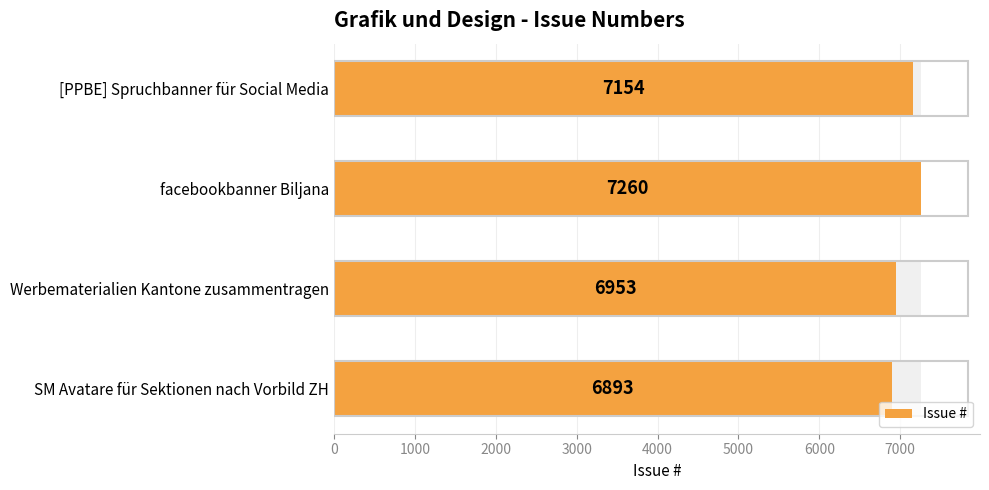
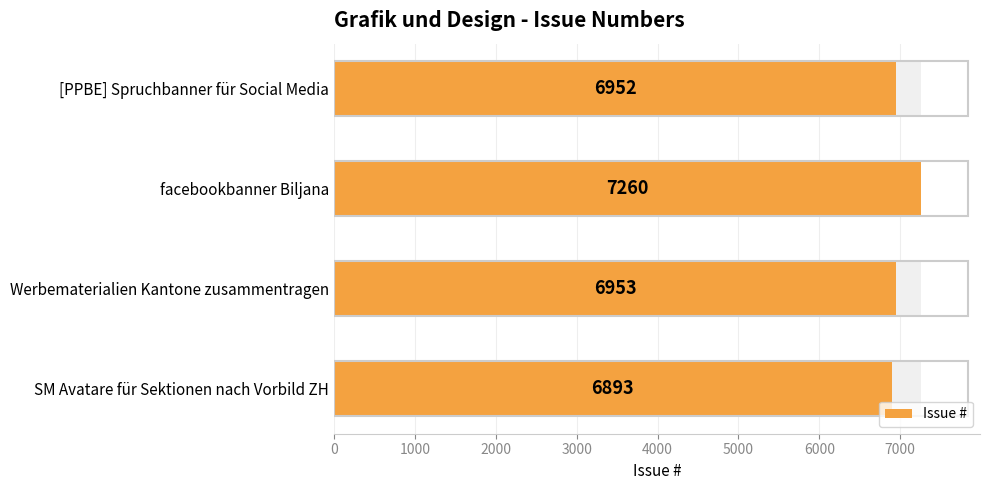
Issue #, [PPBE] Spruchbanner für Social Media: 7154 -> 6952
